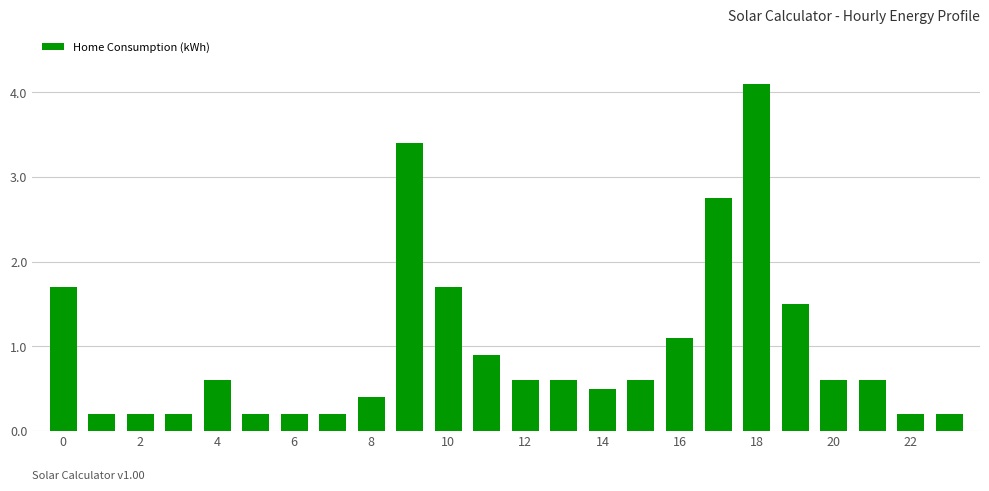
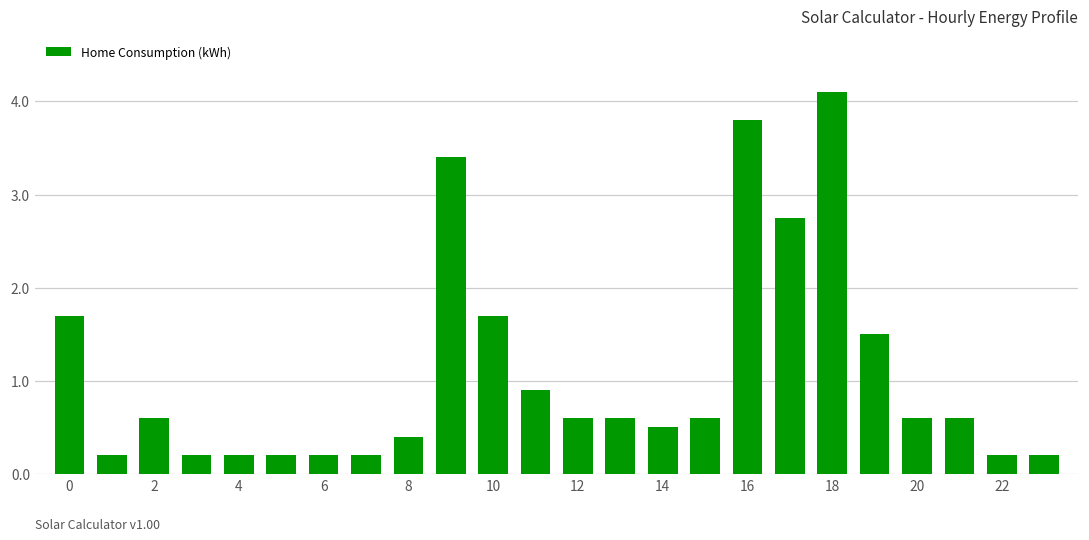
2: 0.2 -> 0.6
4: 0.6 -> 0.2
16: 1.1 -> 3.8
